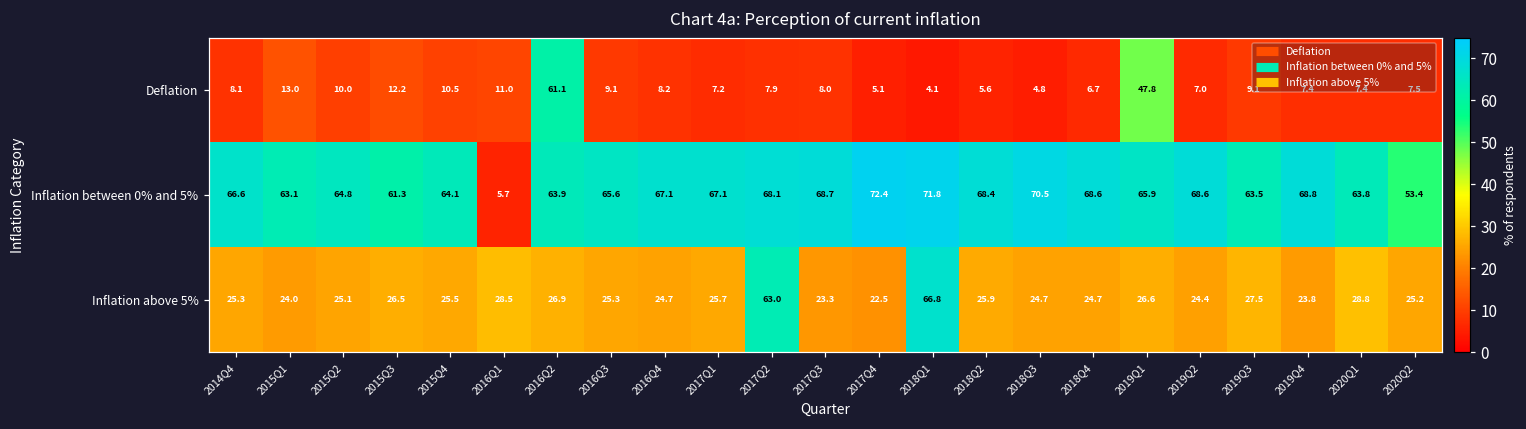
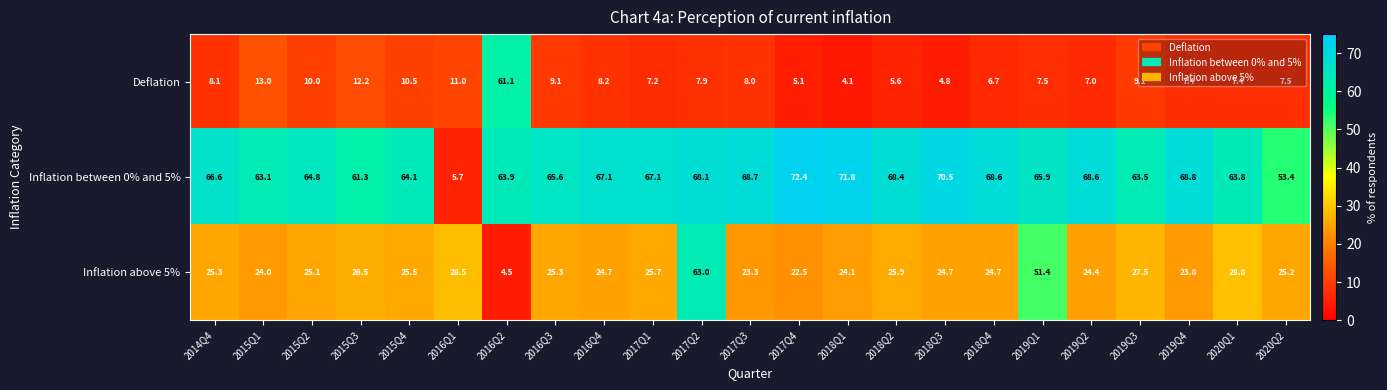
Deflation, 2019Q1: 47.8 -> 7.5
Inflation above 5%, 2016Q2: 26.9 -> 4.5
Inflation above 5%, 2018Q1: 66.8 -> 24.1
Inflation above 5%, 2019Q1: 26.6 -> 51.4
